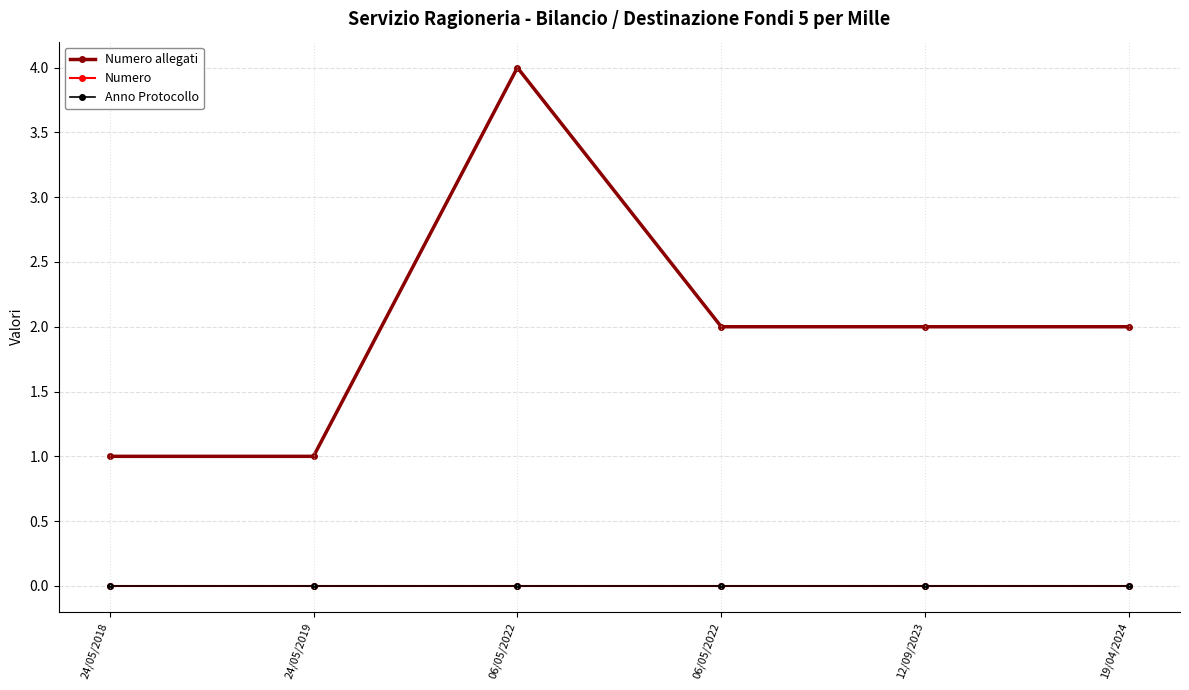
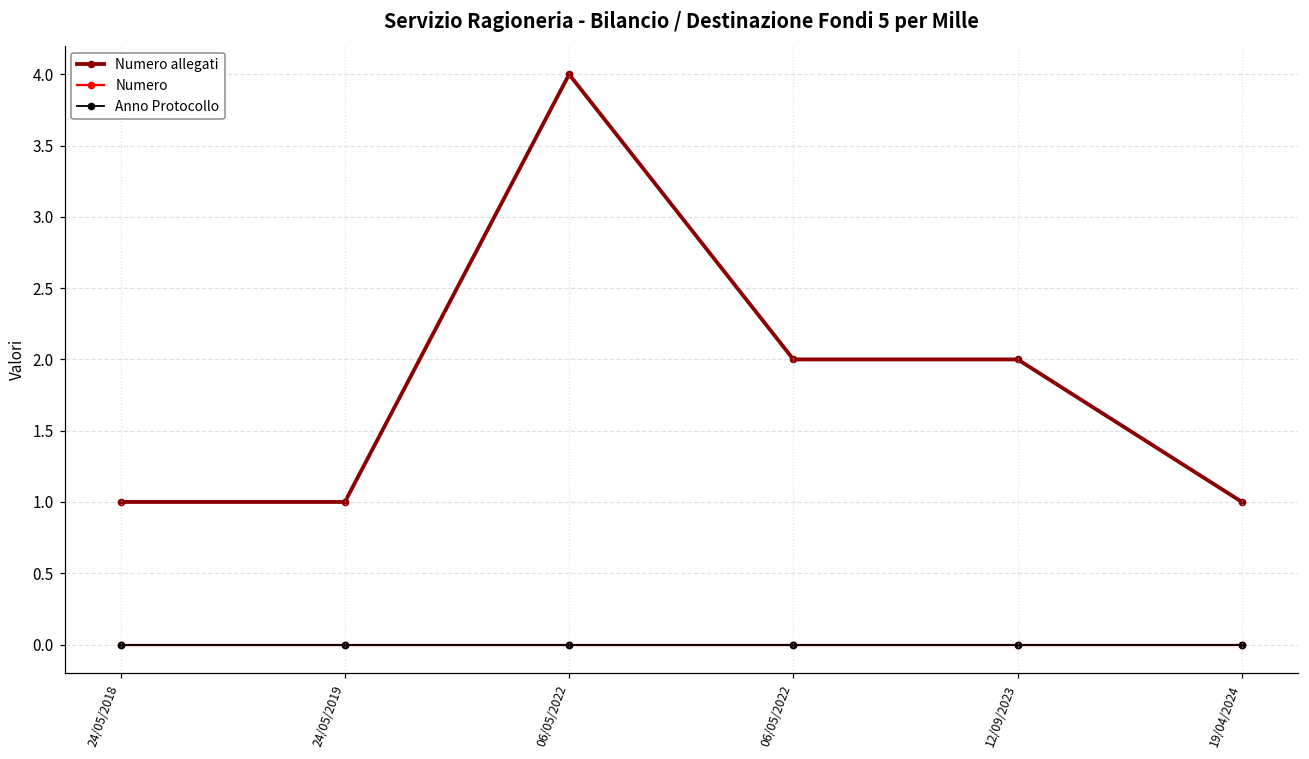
Numero allegati, 19/04/2024: 2 -> 1
